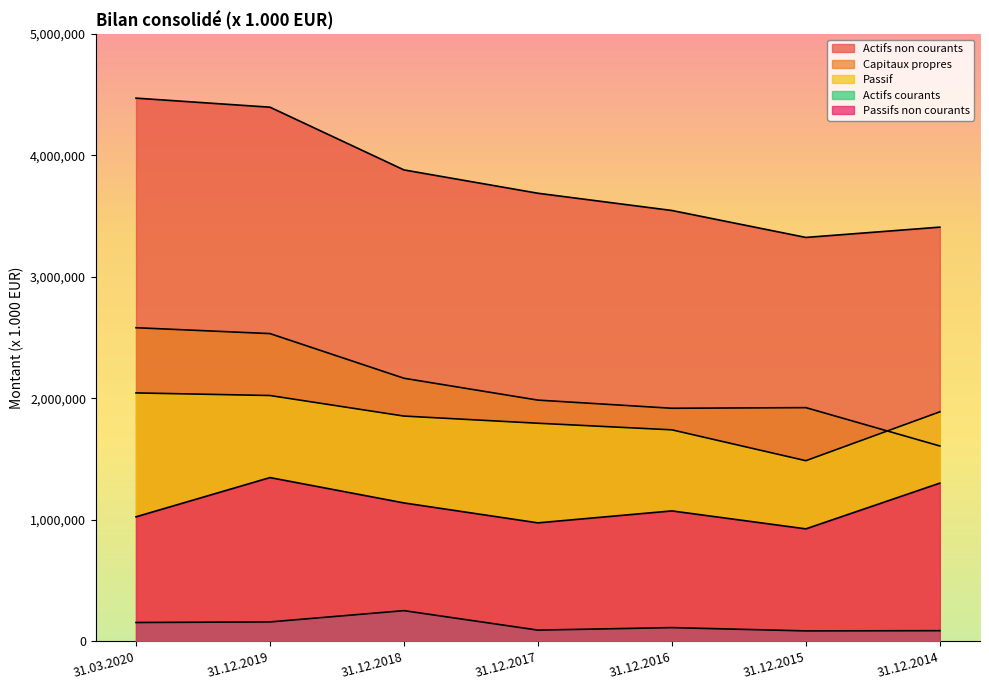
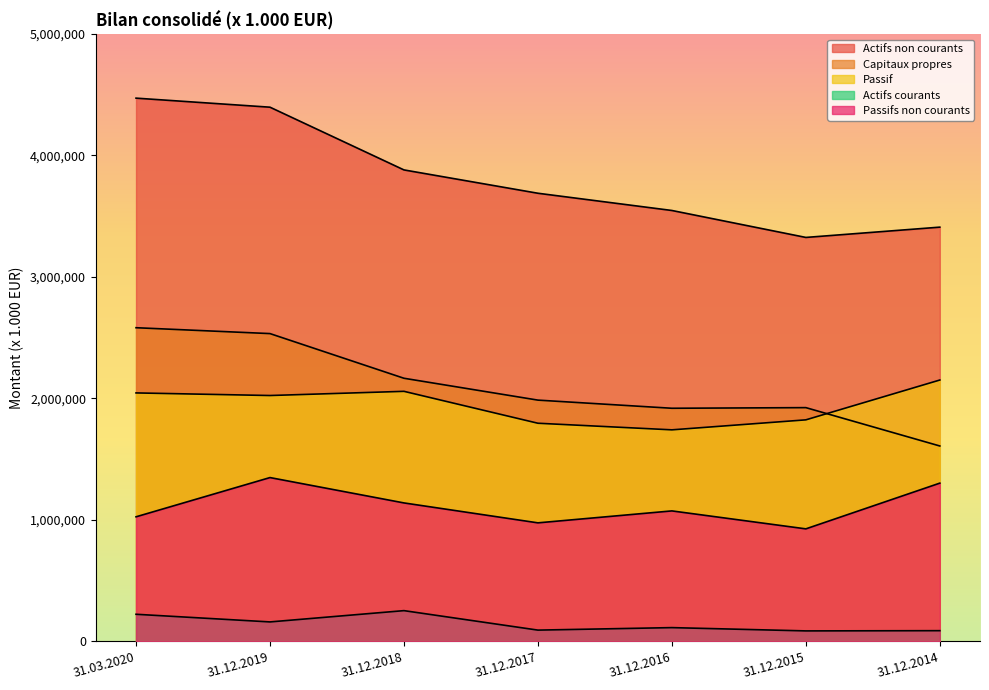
Actifs courants, 31.03.2020: 160,000 -> 220,000
Passif, 31.12.2018: 1,860,000 -> 2,060,000
Passif, 31.12.2015: 1,490,000 -> 1,820,000
Passif, 31.12.2014: 1,890,000 -> 2,150,000
